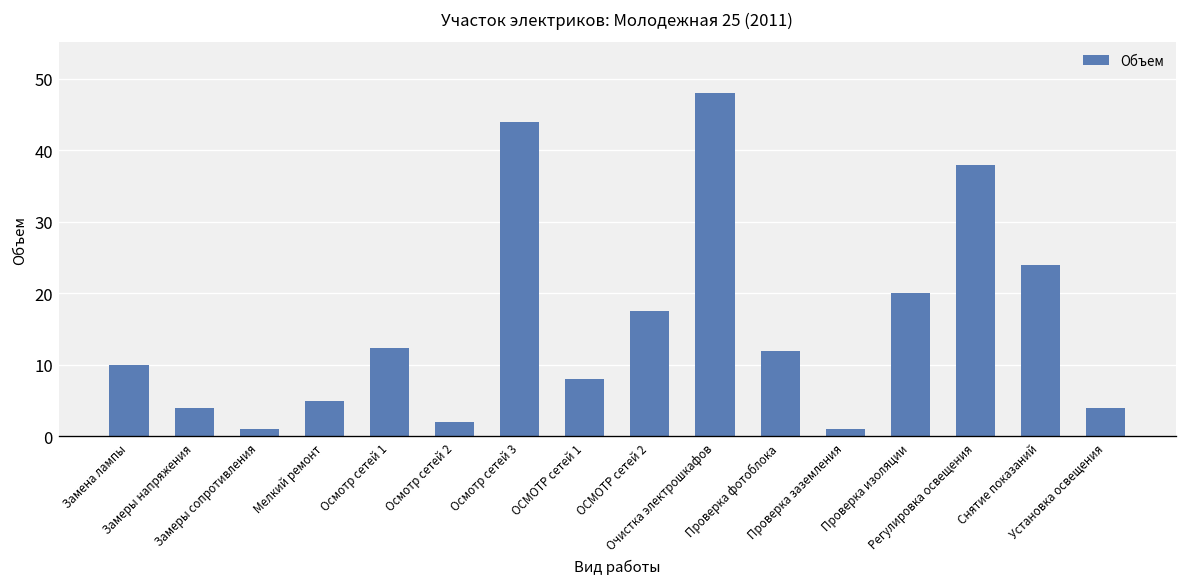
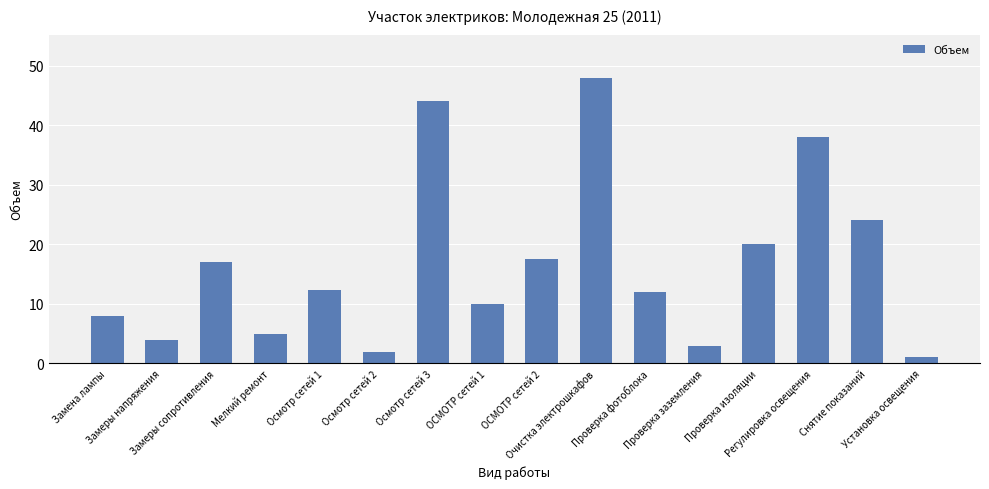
Замена лампы: 10 -> 8
Замеры сопротивления: 1 -> 17
ОСМОТР сетей 1: 8 -> 10
Проверка заземления: 1 -> 3
Установка освещения: 4 -> 1
